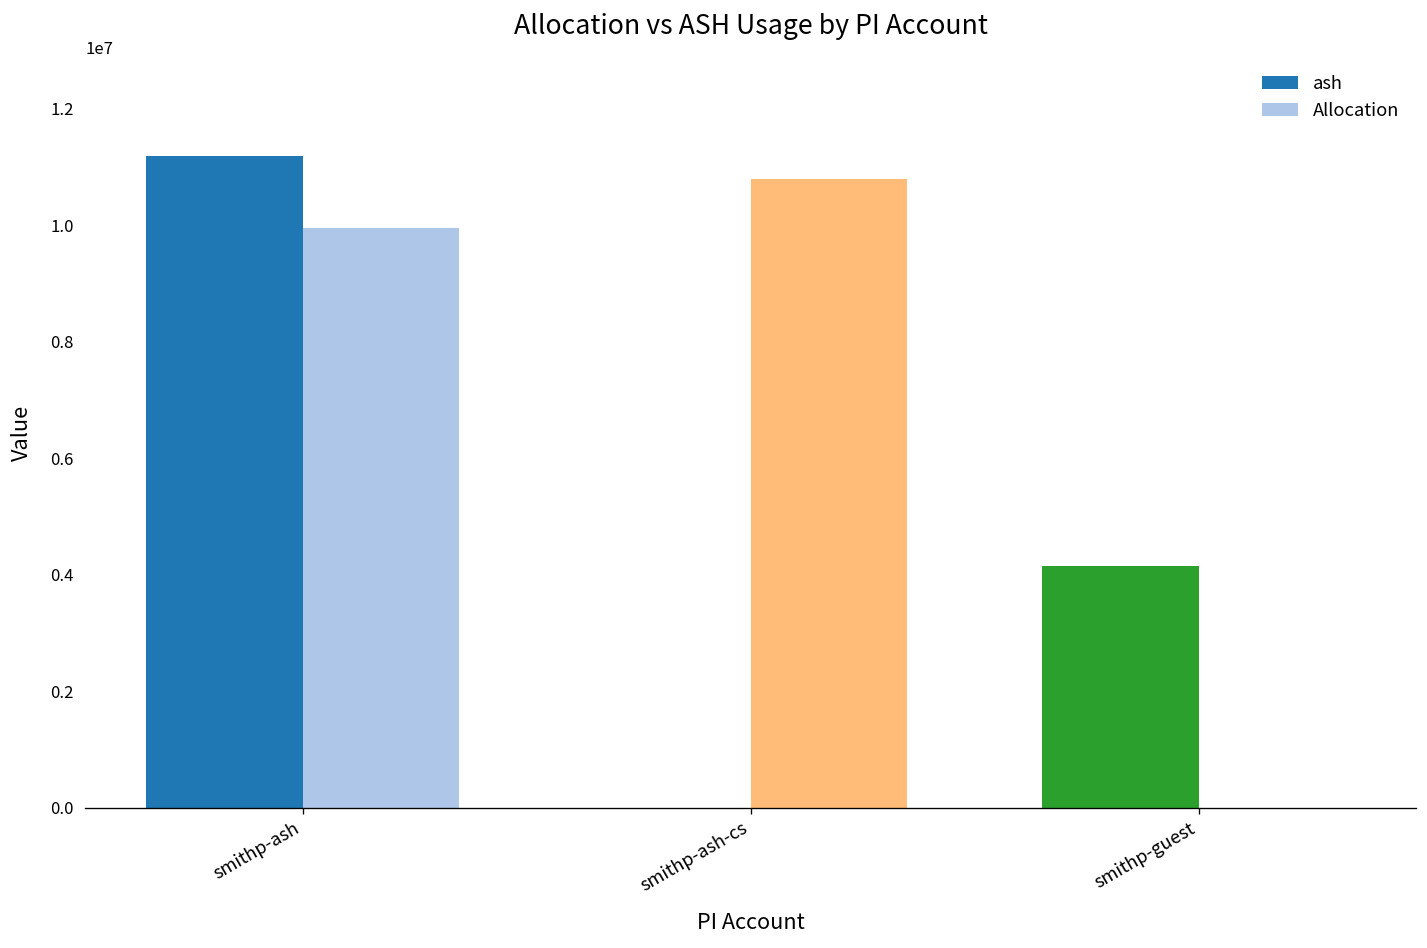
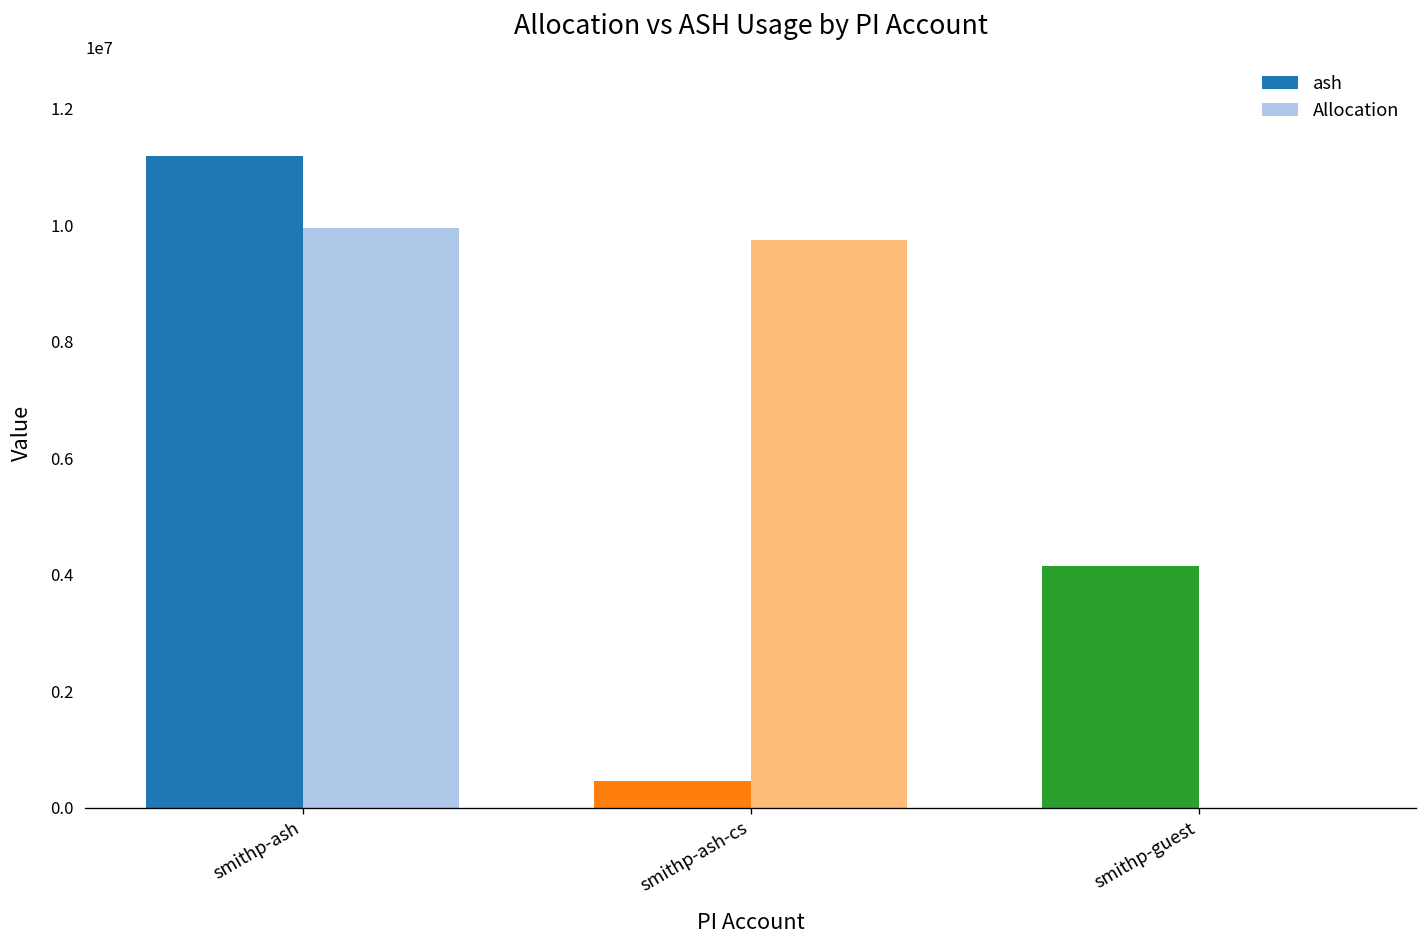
ash, smithp-ash-cs: 0 -> 500000
Allocation, smithp-ash-cs: 10800000 -> 9700000
